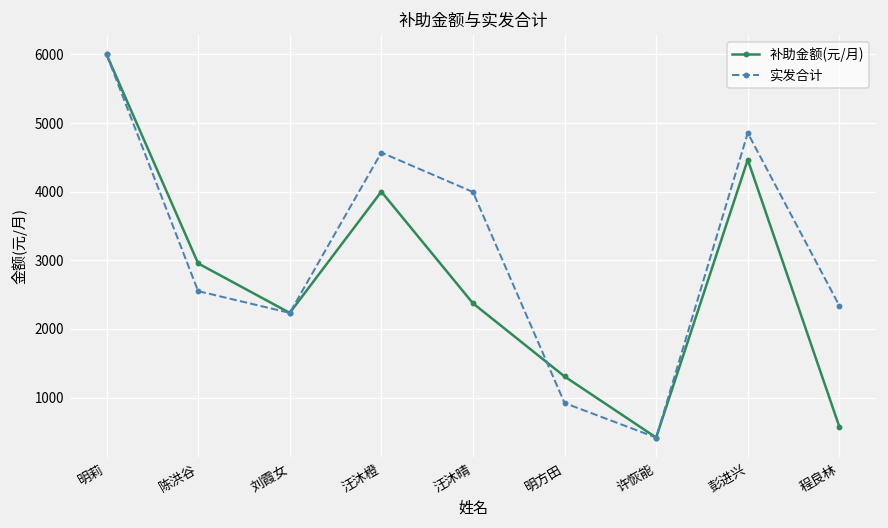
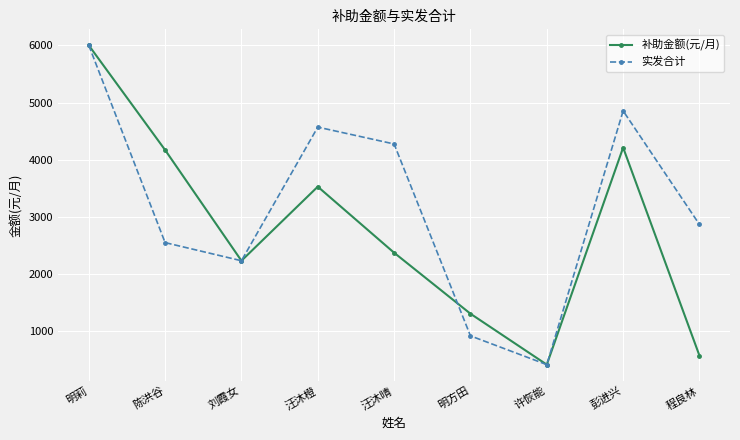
补助金额(元/月), 陈洪谷: 3000 -> 4200
补助金额(元/月), 汪沐橙: 4000 -> 3500
实发合计, 汪沐晴: 4000 -> 4300
补助金额(元/月), 彭进兴: 4500 -> 4200
实发合计, 程良林: 2300 -> 2900
